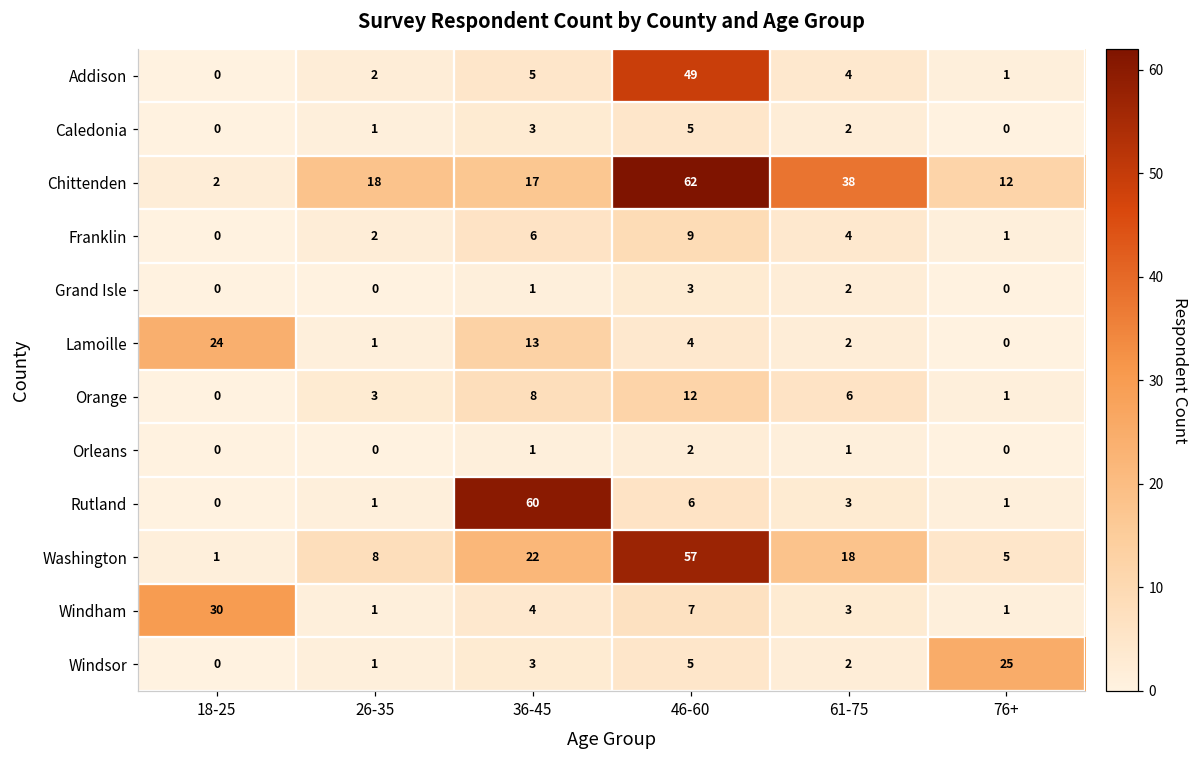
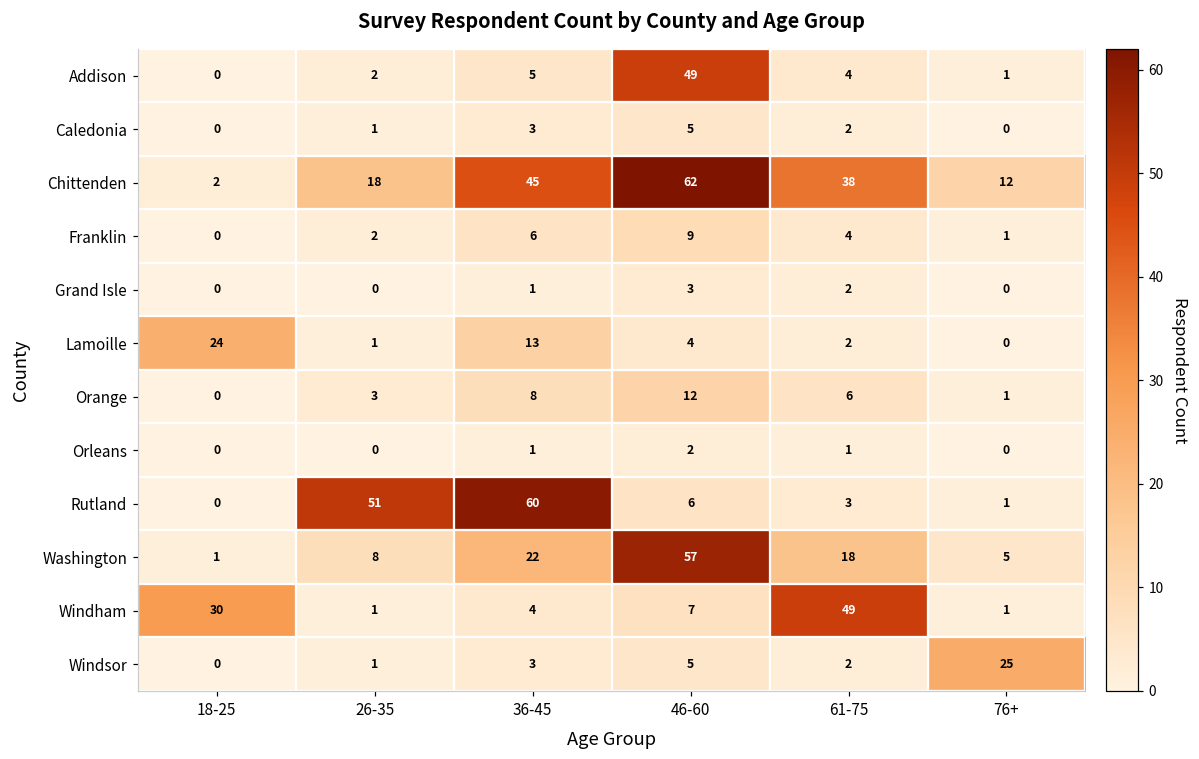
Chittenden, 36-45: 17 -> 45
Rutland, 26-35: 1 -> 51
Windham, 61-75: 3 -> 49
